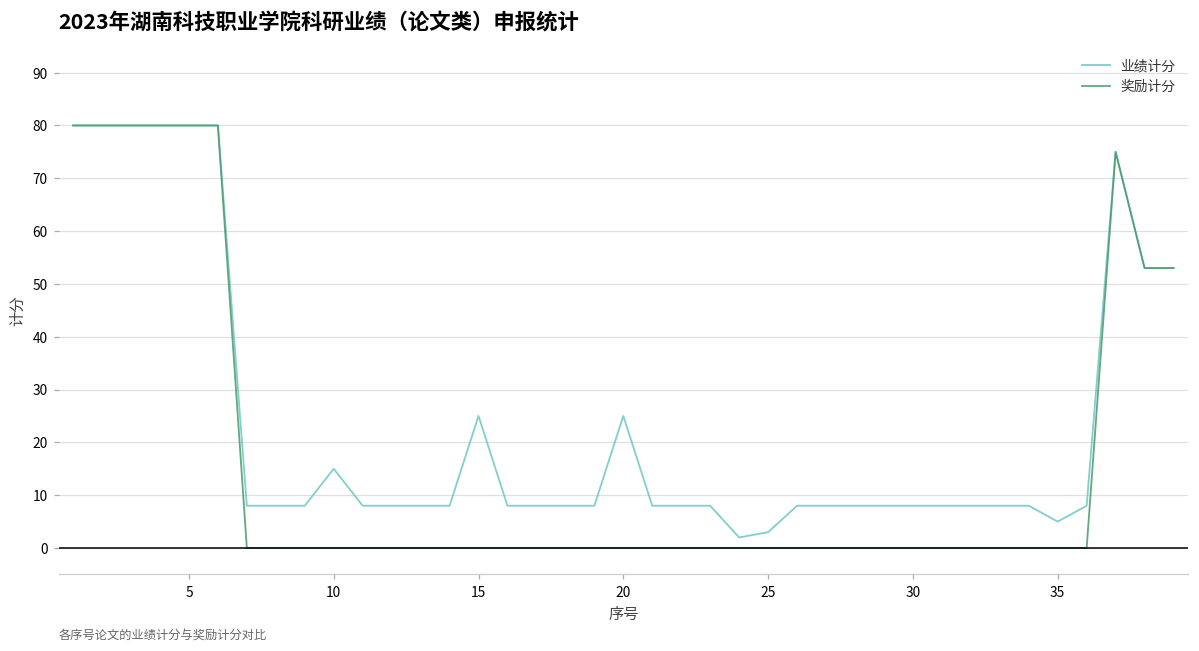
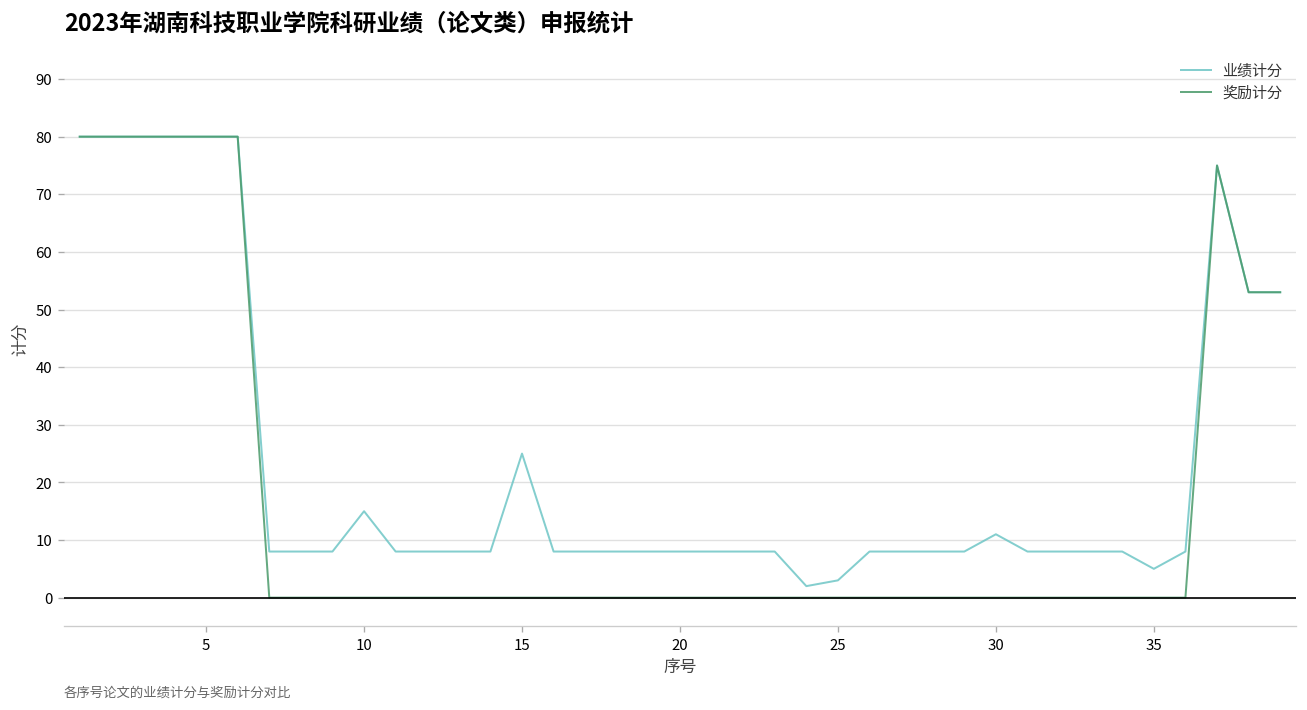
业绩计分, 20: 25 -> 8
业绩计分, 30: 8 -> 11
